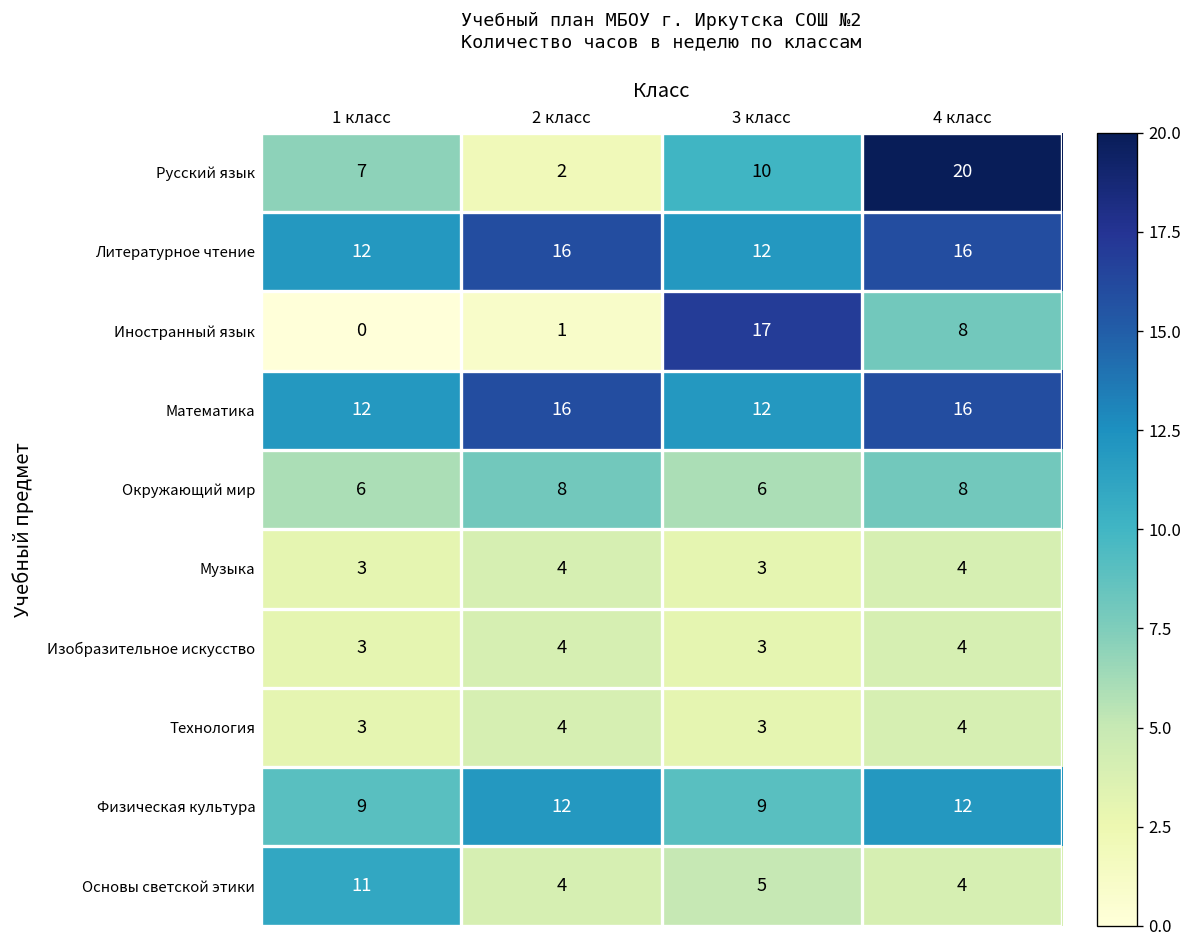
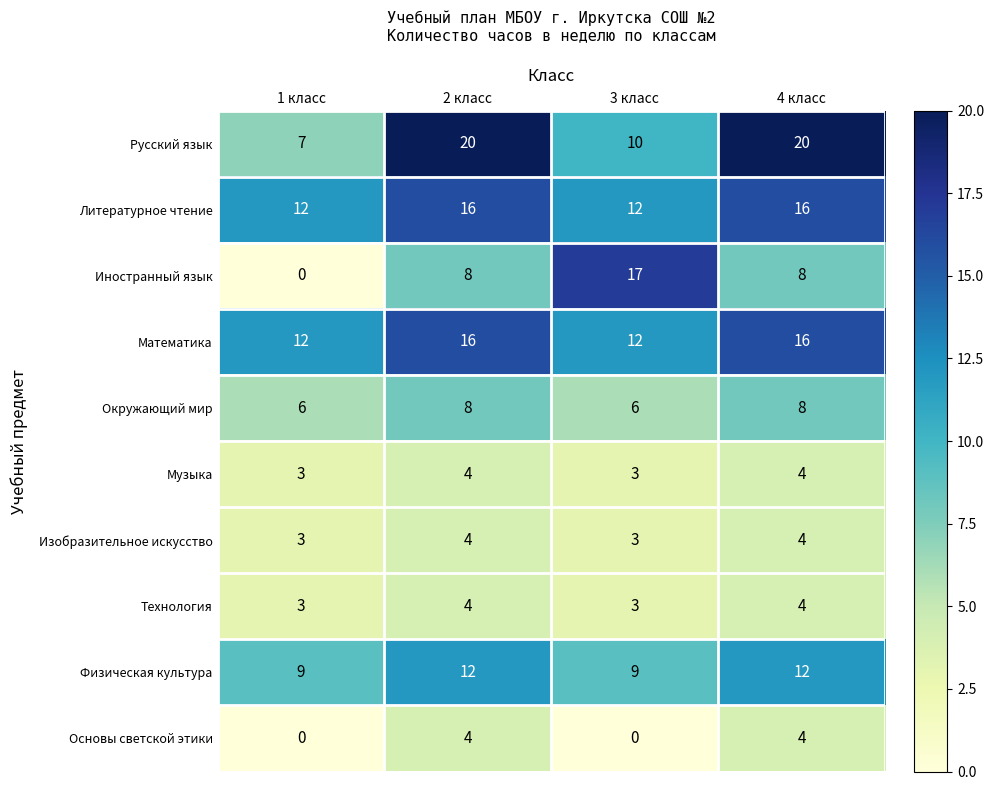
Русский язык, 2 класс: 2 -> 20
Иностранный язык, 2 класс: 1 -> 8
Основы светской этики, 1 класс: 11 -> 0
Основы светской этики, 3 класс: 5 -> 0
